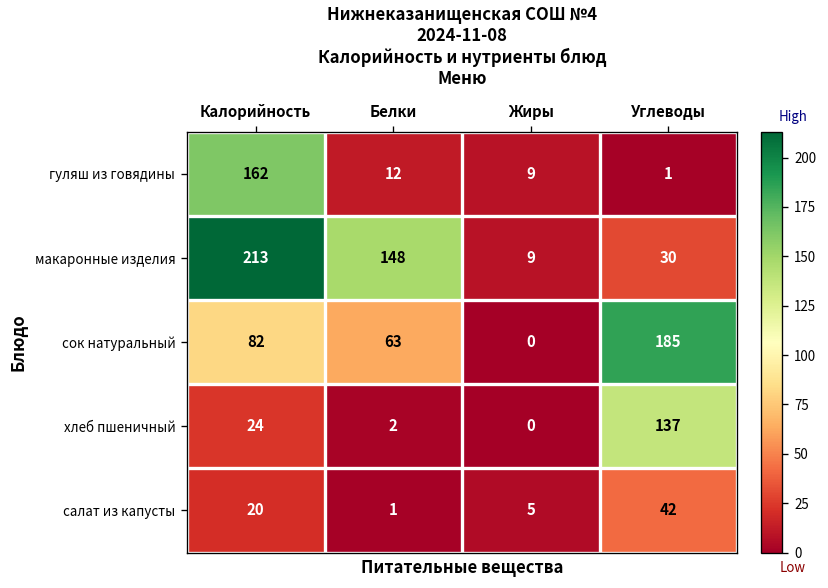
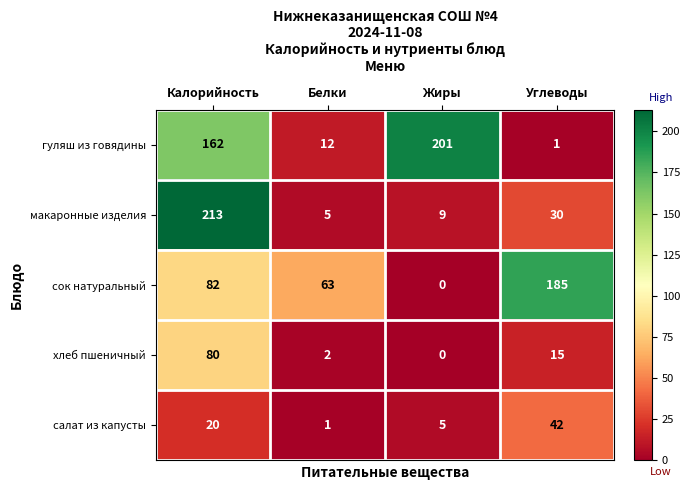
гуляш из говядины, Жиры: 9 -> 201
макаронные изделия, Белки: 148 -> 5
хлеб пшеничный, Калорийность: 24 -> 80
хлеб пшеничный, Углеводы: 137 -> 15
